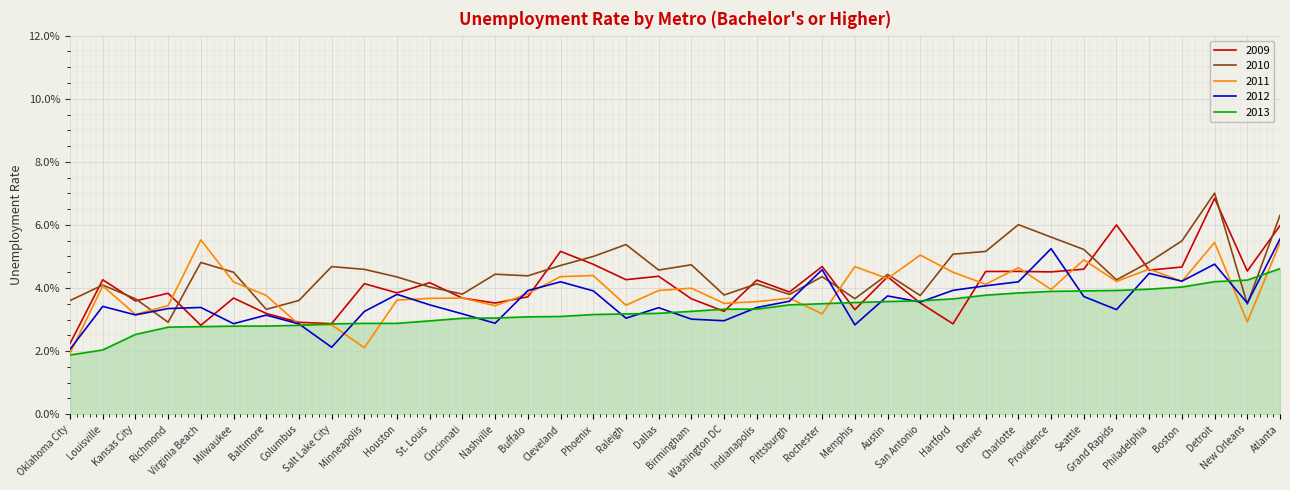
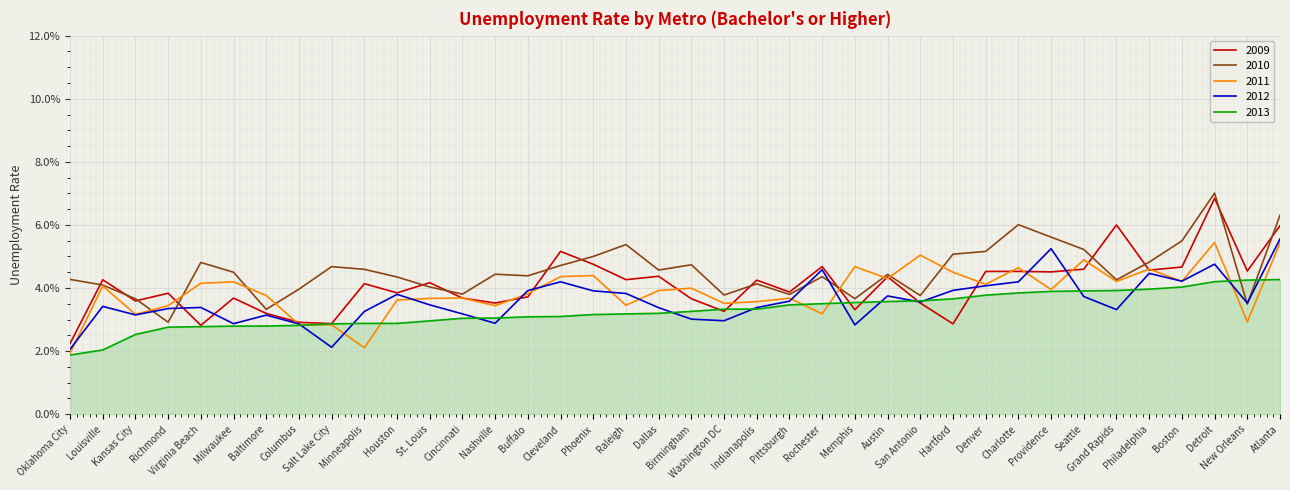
2010, Oklahoma City: 3.6% -> 4.3%
2011, Virginia Beach: 5.5% -> 4.2%
2010, Columbus: 3.6% -> 4.0%
2012, Raleigh: 3.0% -> 3.8%
2013, Atlanta: 4.6% -> 4.3%
